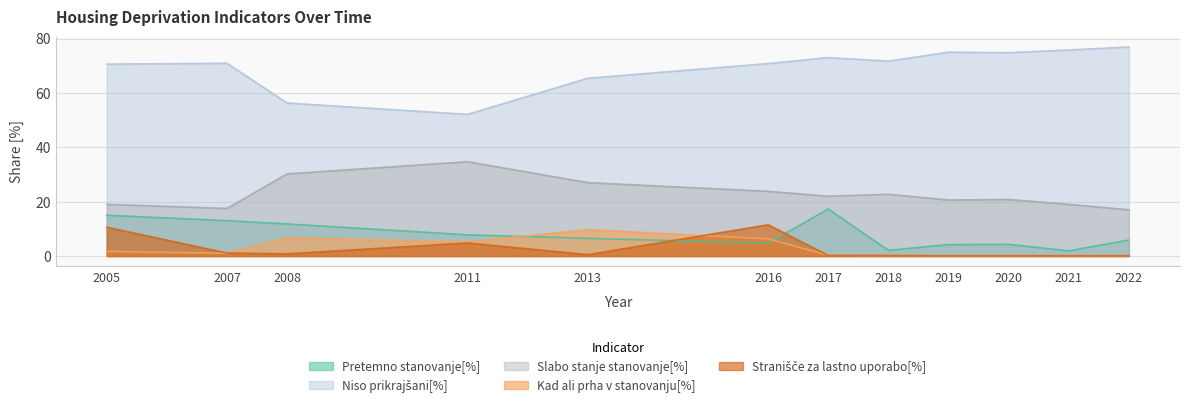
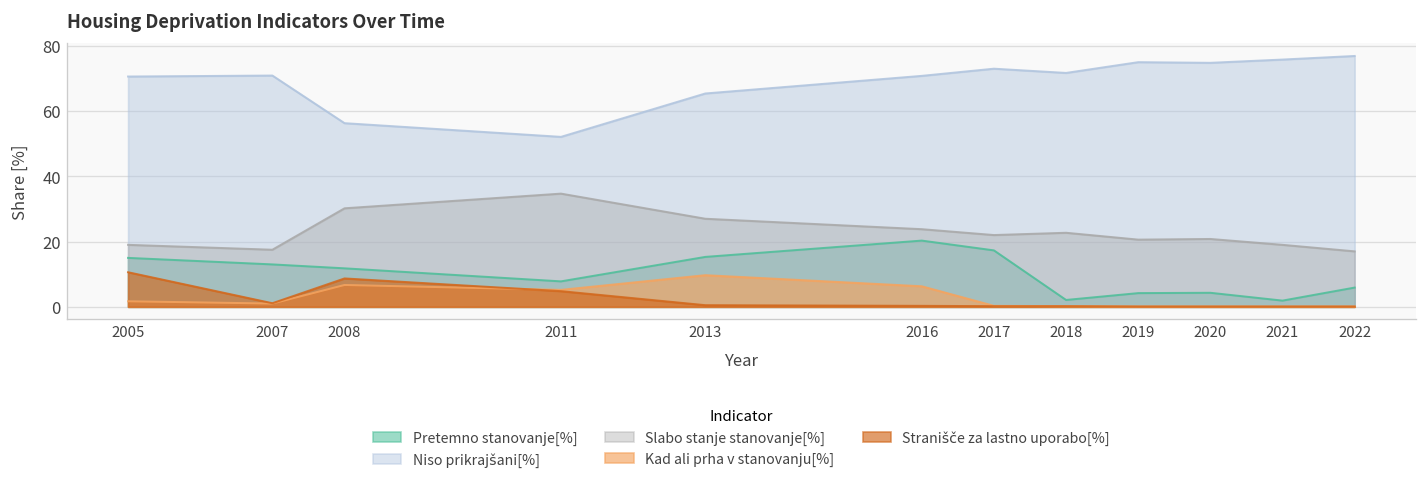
Stranišče za lastno uporabo[%], 2008: 1 -> 9
Pretemno stanovanje[%], 2013: 7 -> 15
Pretemno stanovanje[%], 2016: 5 -> 20
Stranišče za lastno uporabo[%], 2016: 12 -> 0
